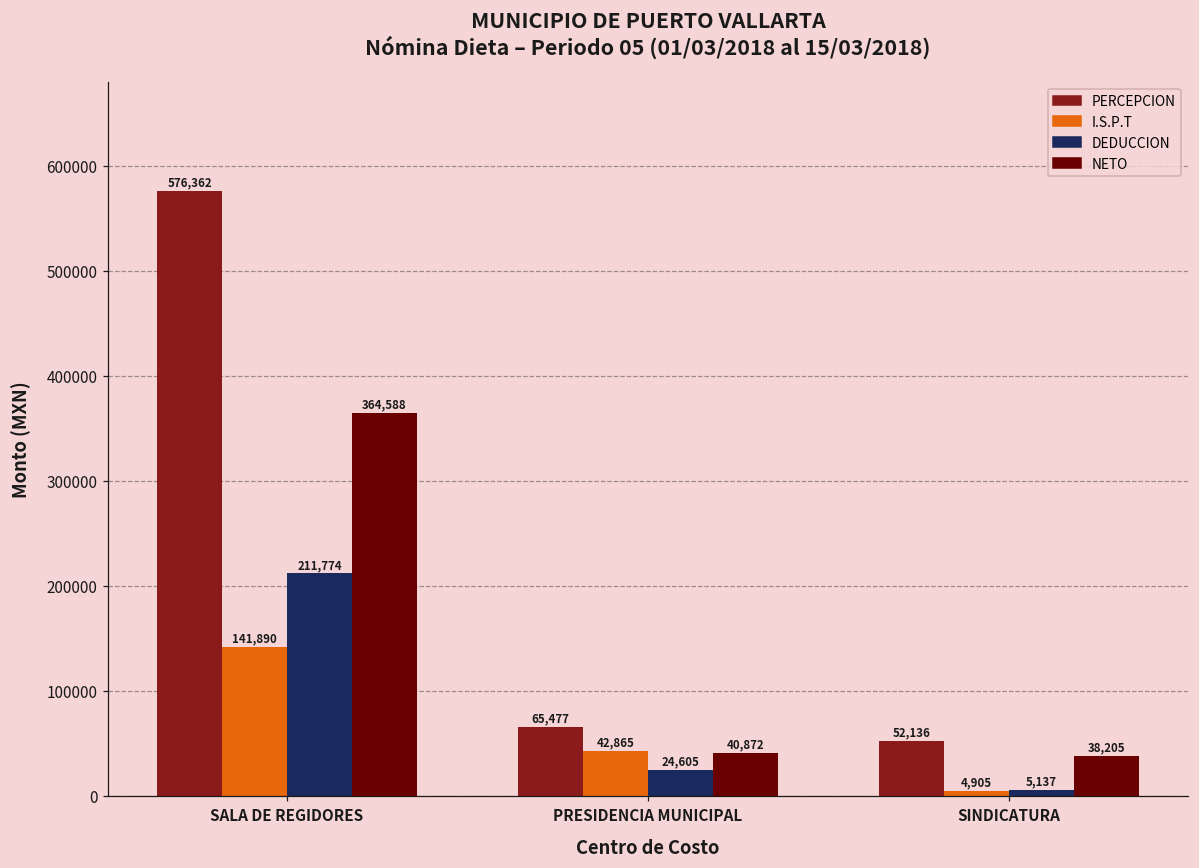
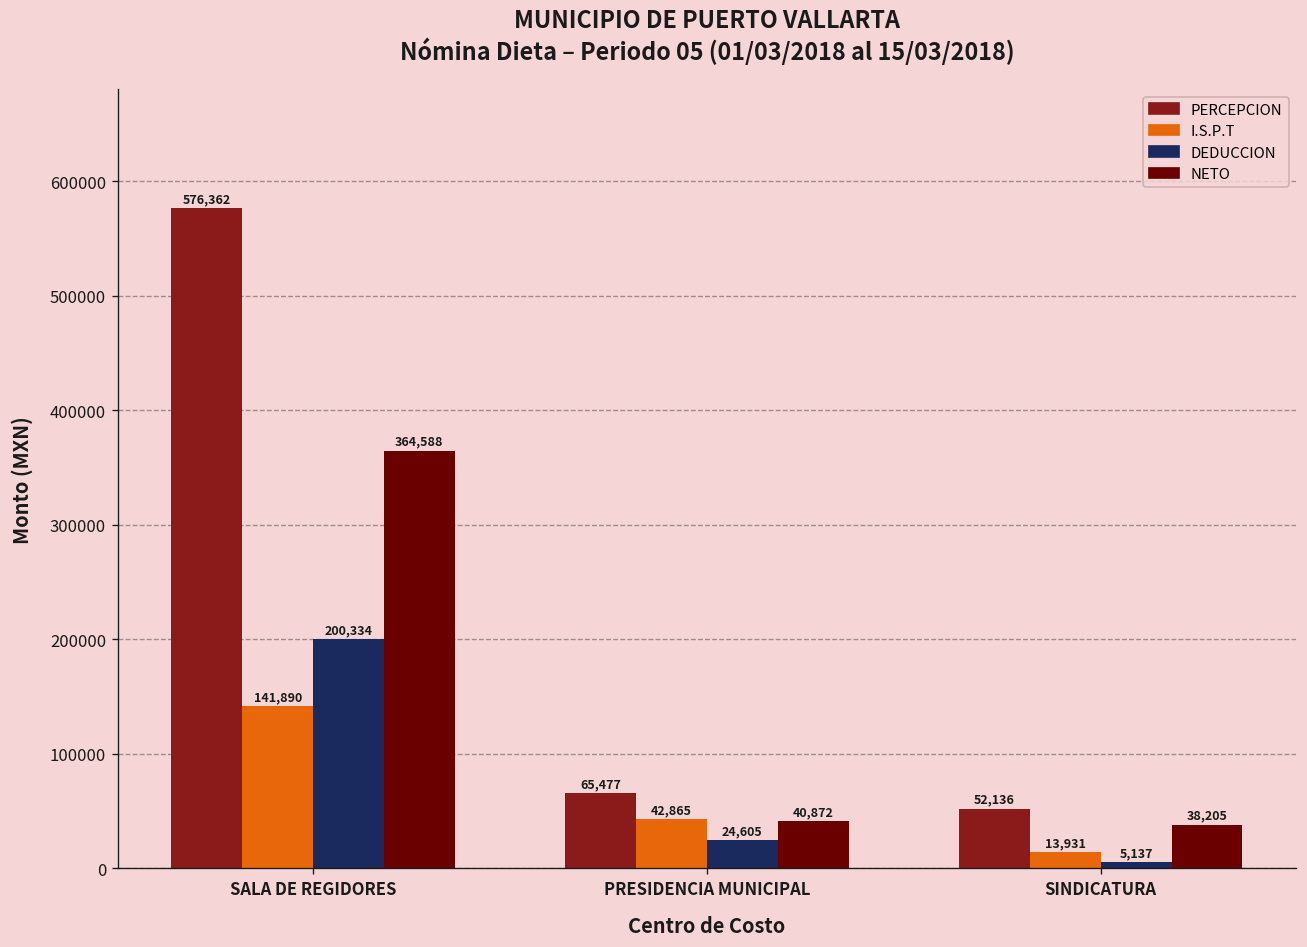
DEDUCCION, SALA DE REGIDORES: 211,774 -> 200,334
I.S.P.T, SINDICATURA: 4,905 -> 13,931
